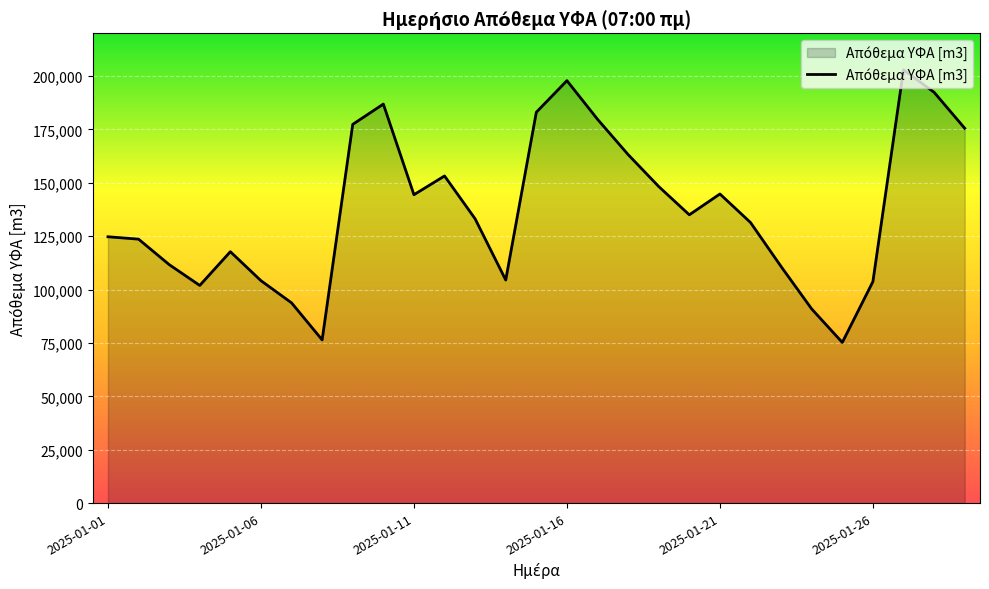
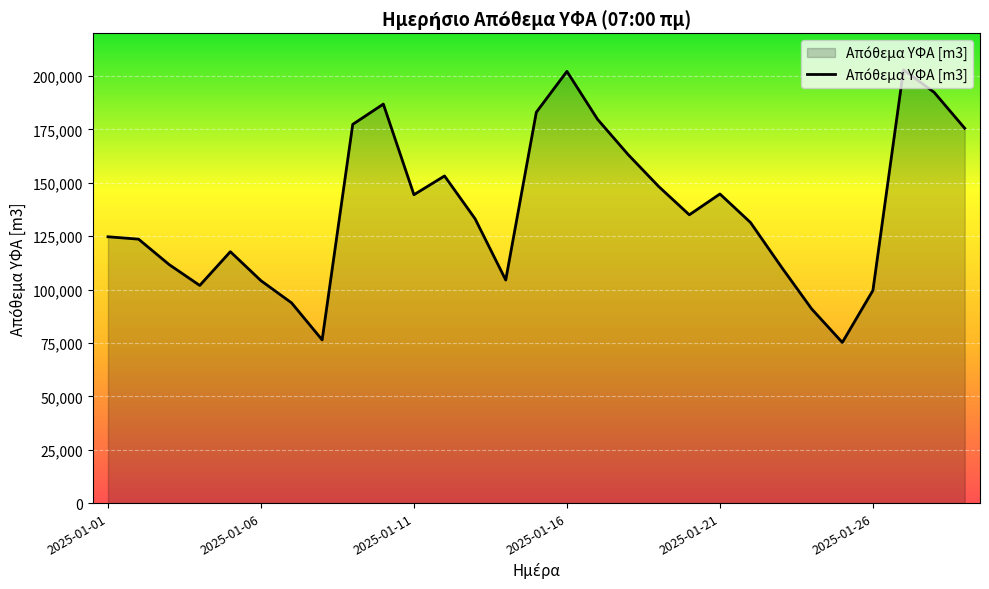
2025-01-16: 198,000 -> 202,000
2025-01-26: 104,000 -> 100,000
